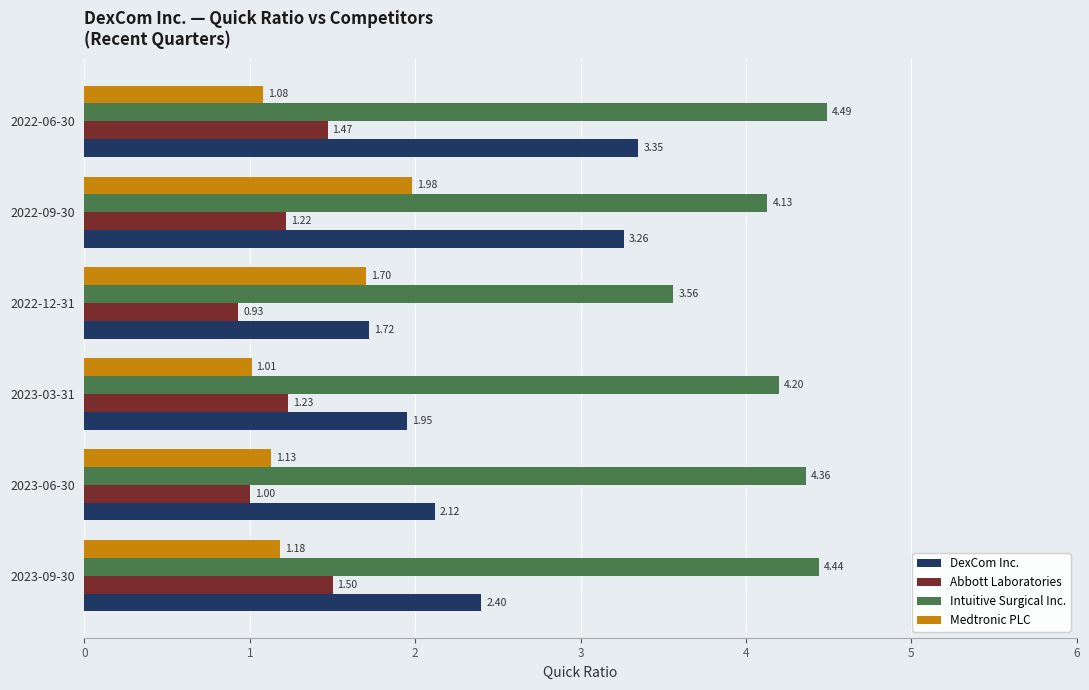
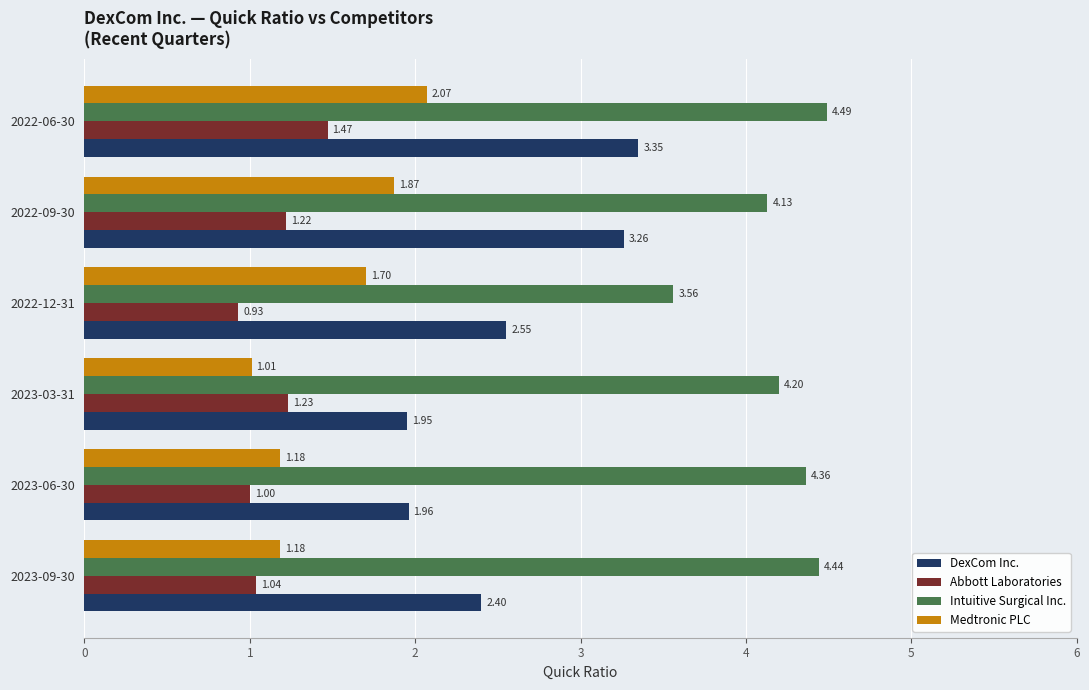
Medtronic PLC, 2022-06-30: 1.08 -> 2.07
Medtronic PLC, 2022-09-30: 1.98 -> 1.87
DexCom Inc., 2022-12-31: 1.72 -> 2.55
Medtronic PLC, 2023-06-30: 1.13 -> 1.18
DexCom Inc., 2023-06-30: 2.12 -> 1.96
Abbott Laboratories, 2023-09-30: 1.50 -> 1.04
